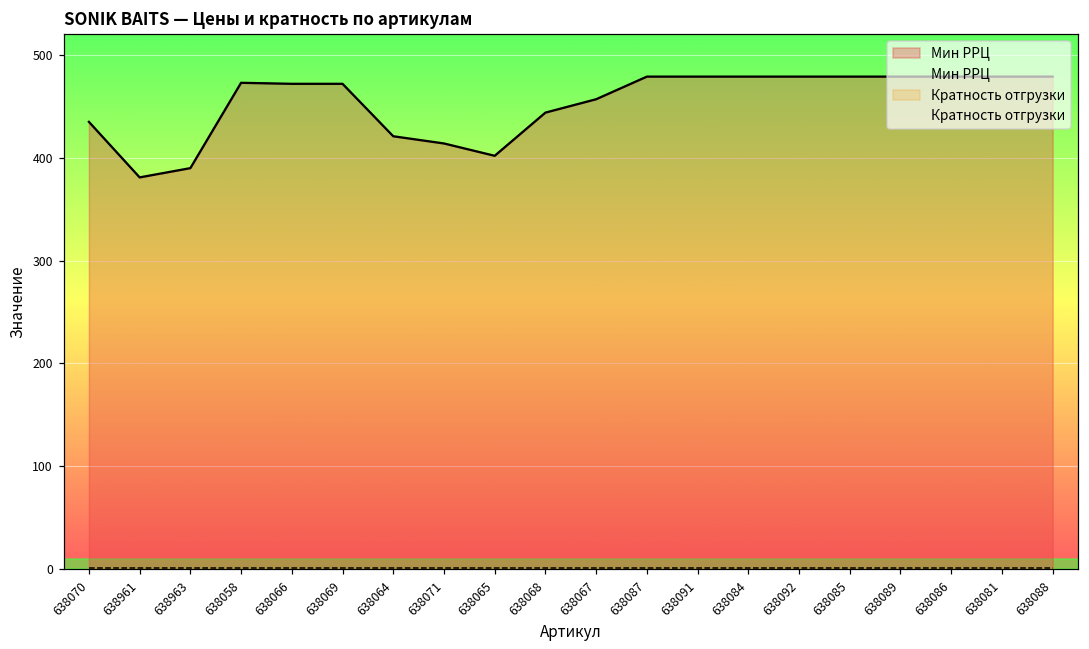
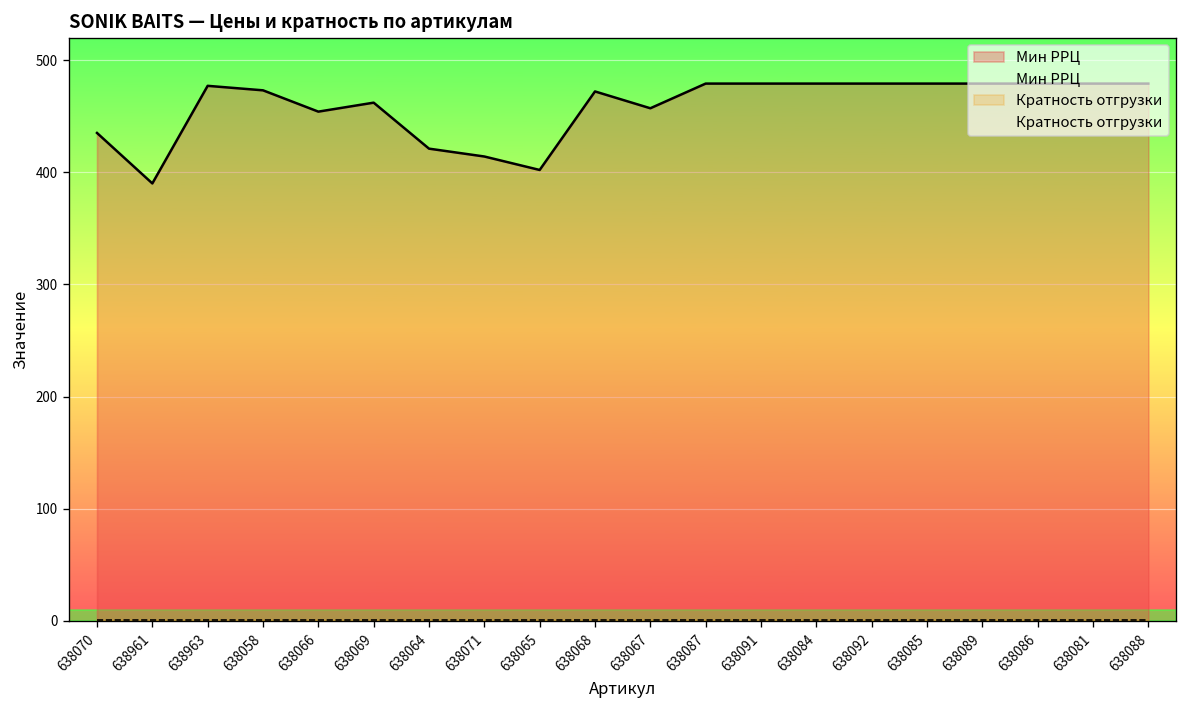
Мин РРЦ, 638961: 380 -> 390
Мин РРЦ, 638963: 390 -> 480
Мин РРЦ, 638066: 470 -> 450
Мин РРЦ, 638069: 470 -> 460
Мин РРЦ, 638068: 440 -> 470
